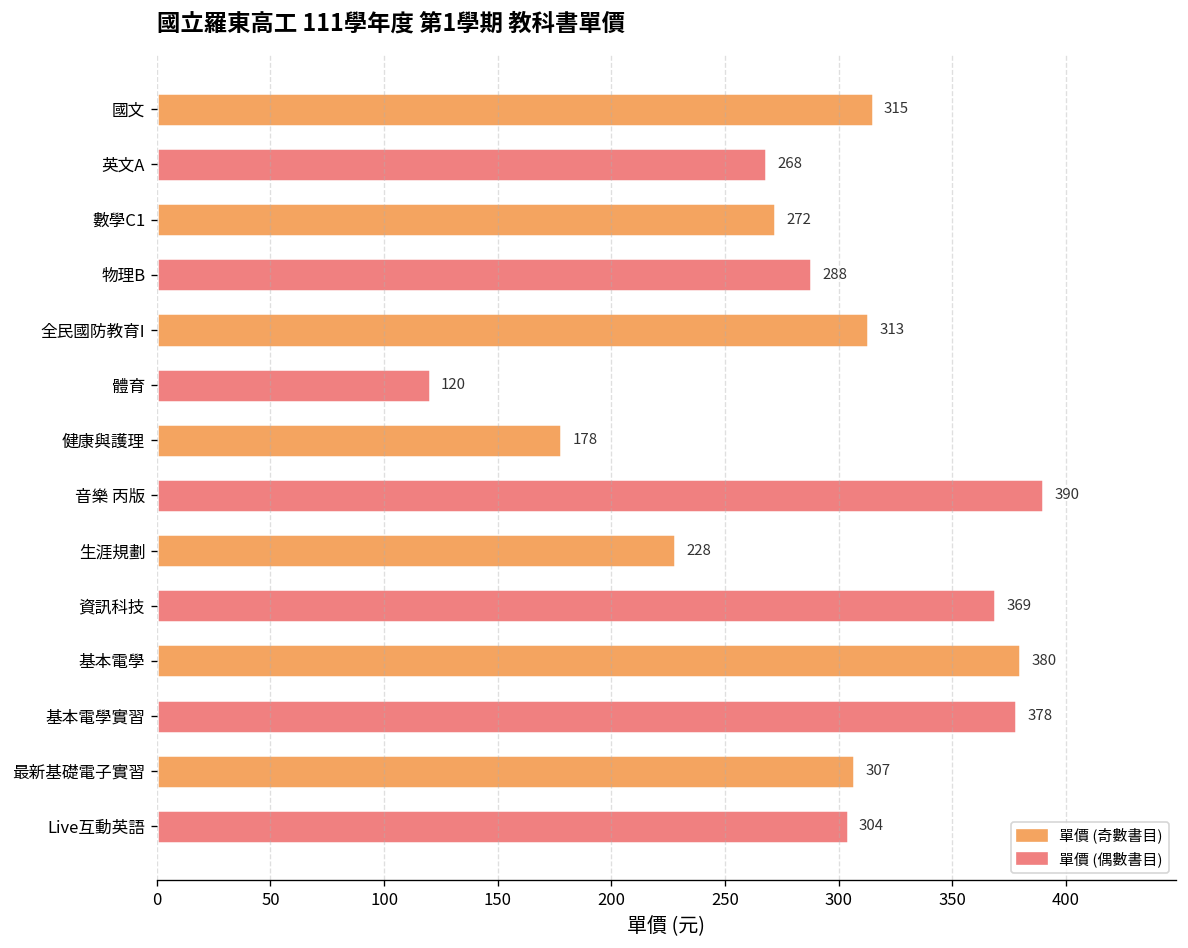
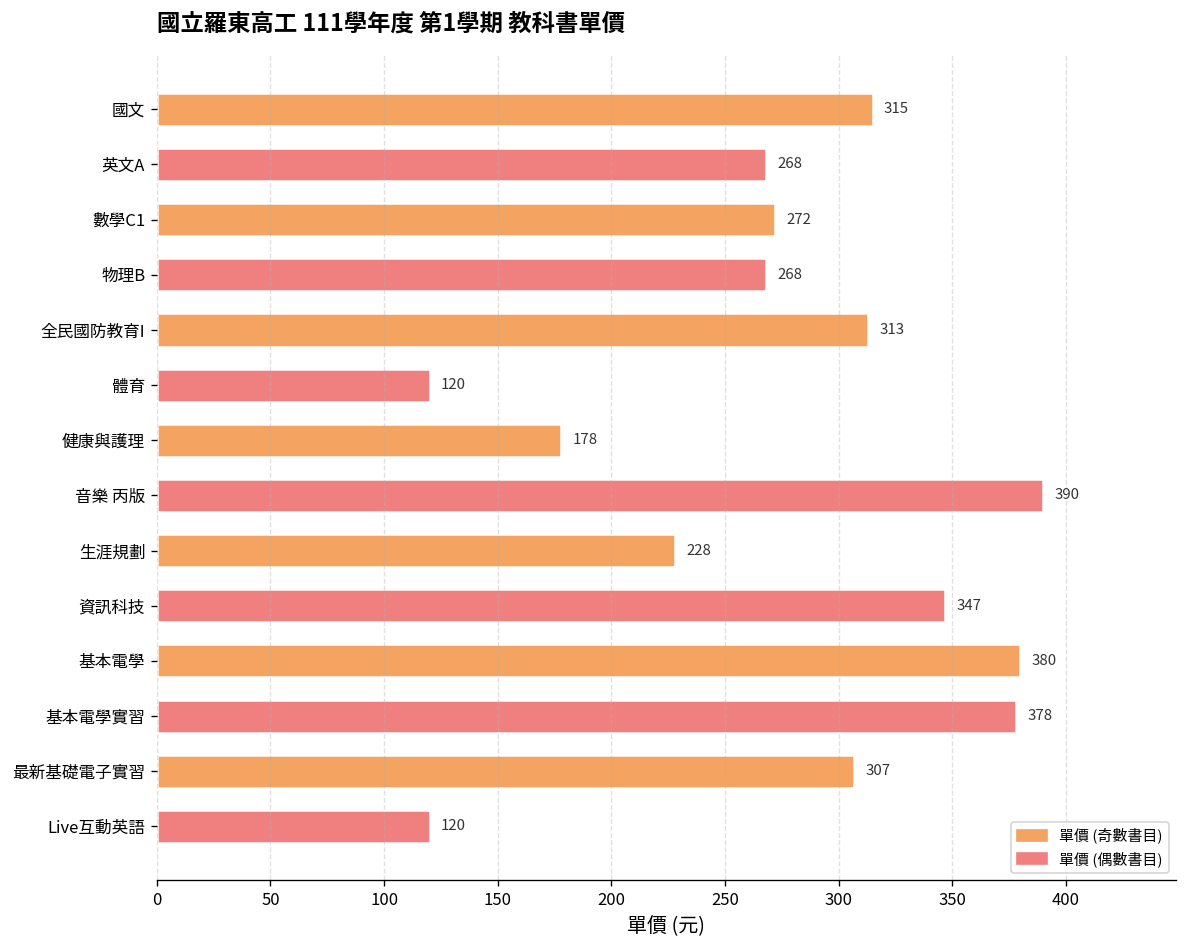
物理B: 288 -> 268
資訊科技: 369 -> 347
Live互動英語: 304 -> 120
